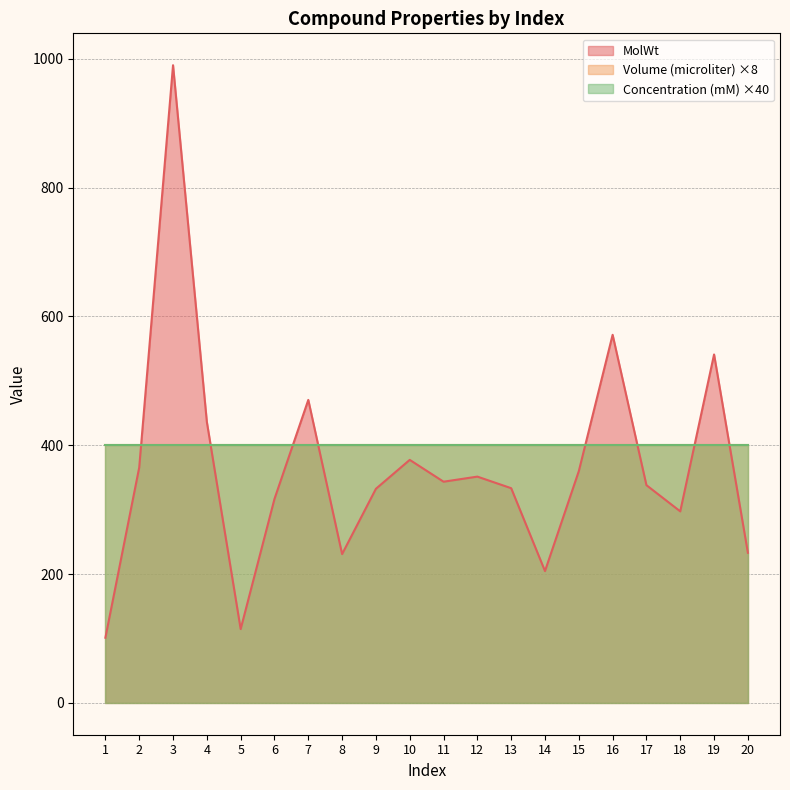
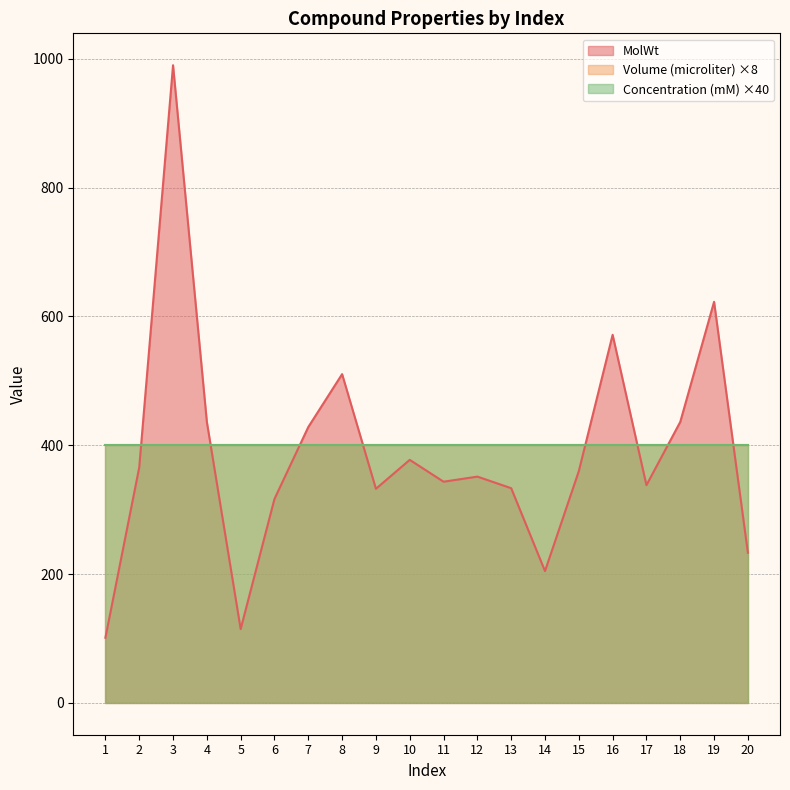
MolWt, 7: 470 -> 430
MolWt, 8: 230 -> 510
MolWt, 18: 300 -> 440
MolWt, 19: 540 -> 620
